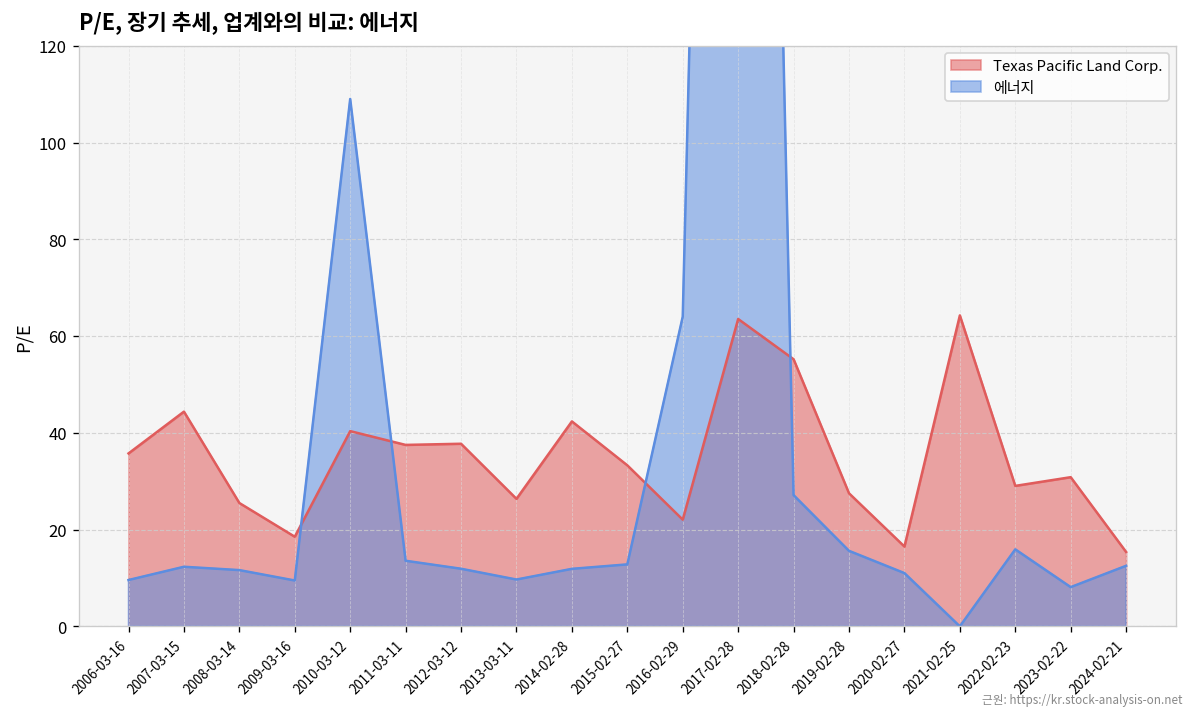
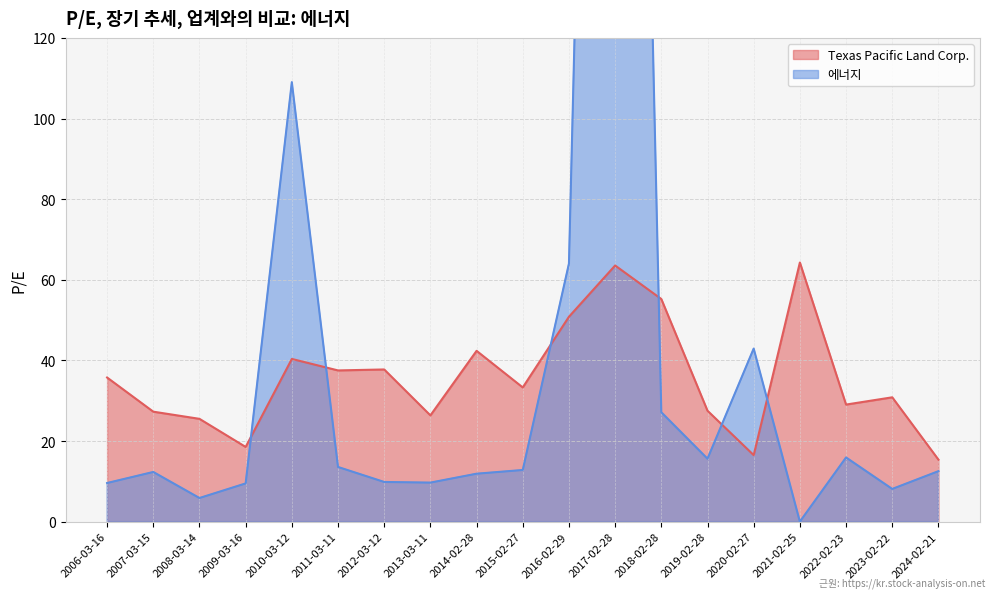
Texas Pacific Land Corp., 2007-03-15: 44 -> 27
에너지, 2008-03-14: 12 -> 6
에너지, 2012-03-12: 12 -> 10
Texas Pacific Land Corp., 2016-02-29: 22 -> 51
에너지, 2020-02-27: 11 -> 43
